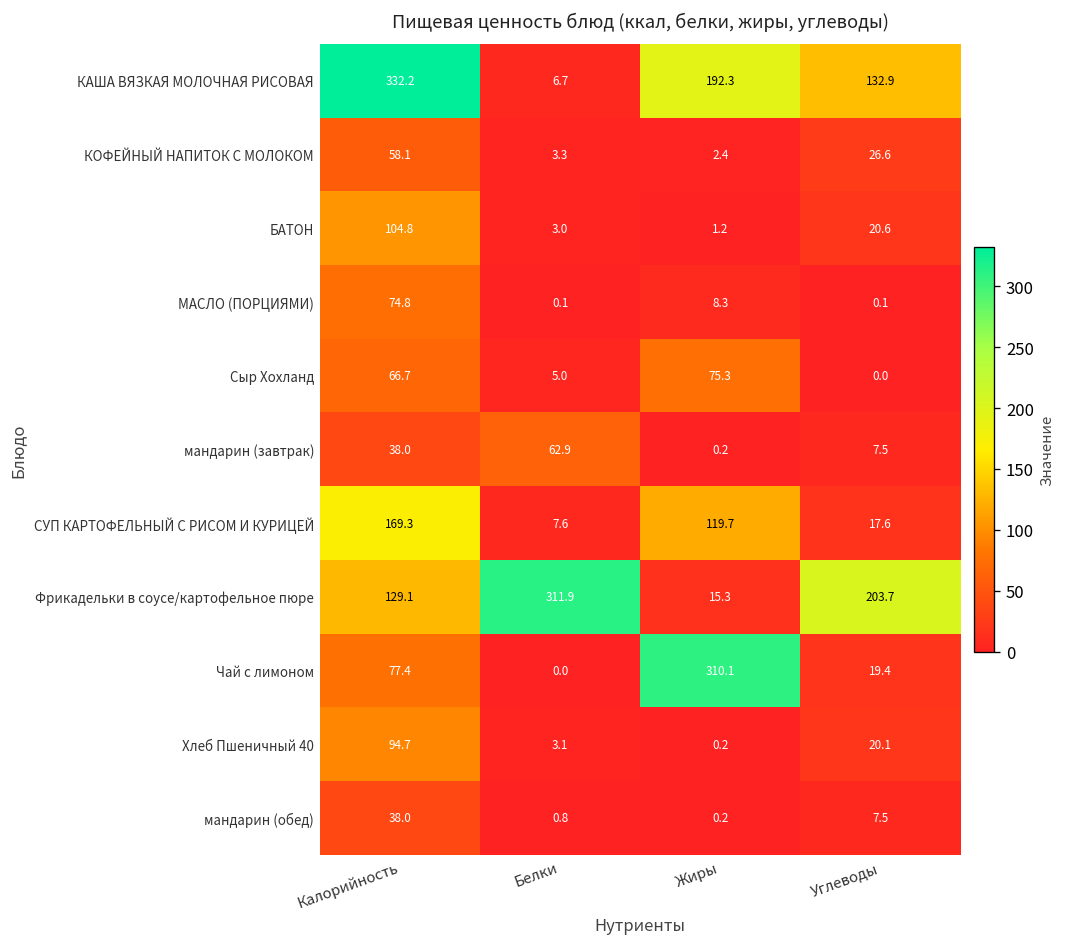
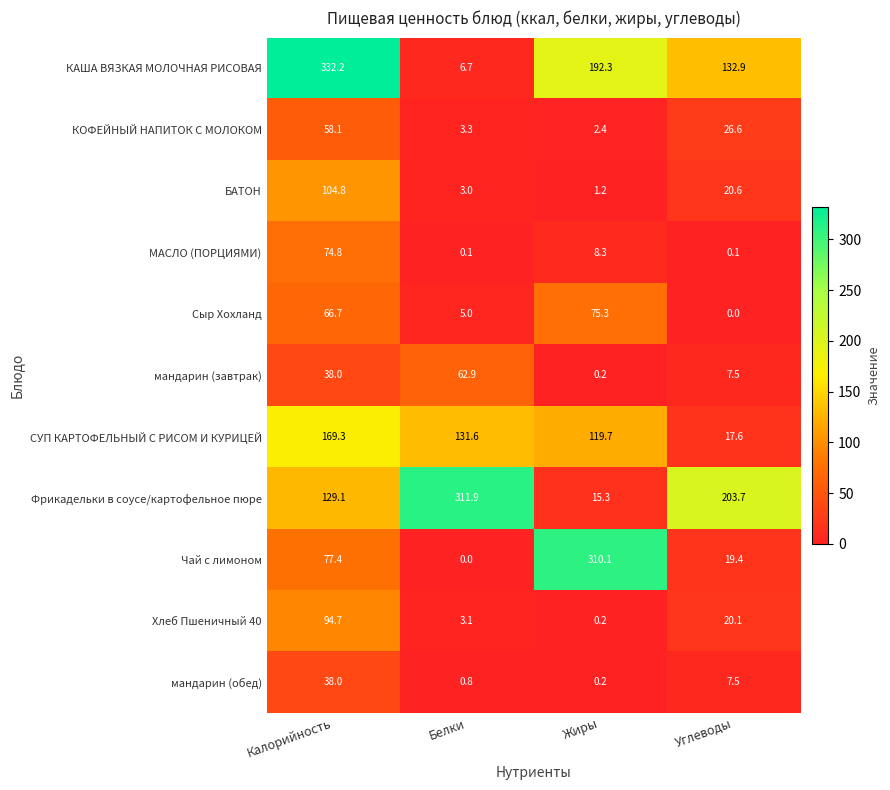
СУП КАРТОФЕЛЬНЫЙ С РИСОМ И КУРИЦЕЙ, Белки: 7.6 -> 131.6
